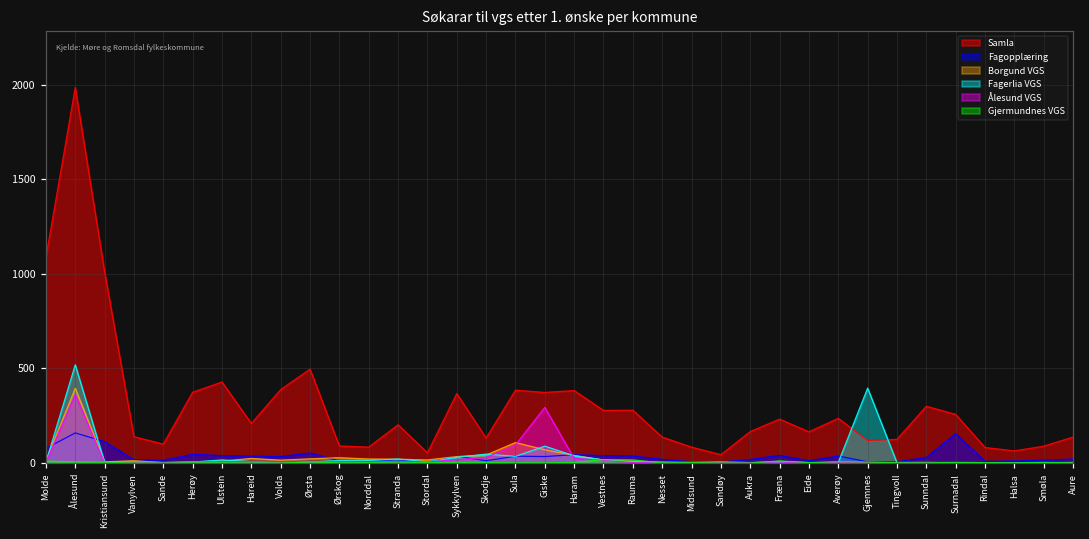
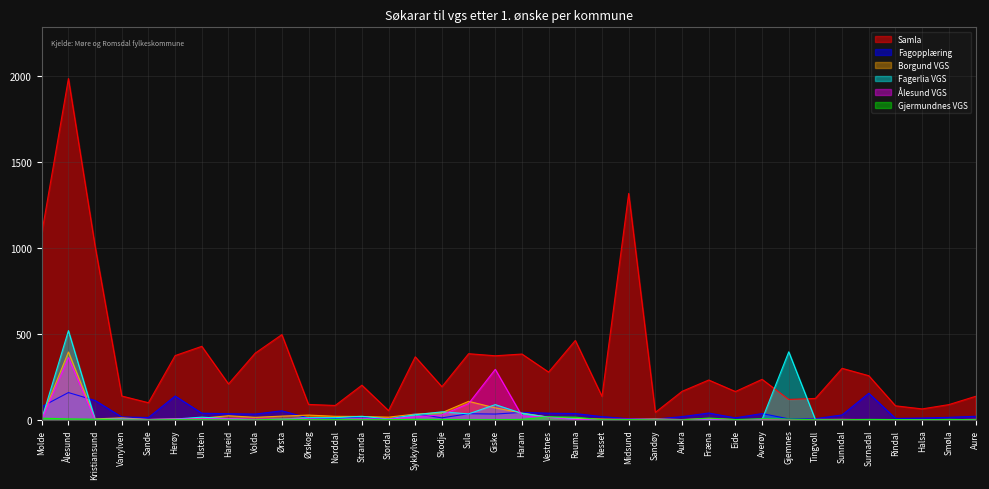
Fagopplæring, Herøy: 50 -> 140
Samla, Skodje: 130 -> 190
Samla, Rauma: 280 -> 460
Samla, Midsund: 80 -> 1320
